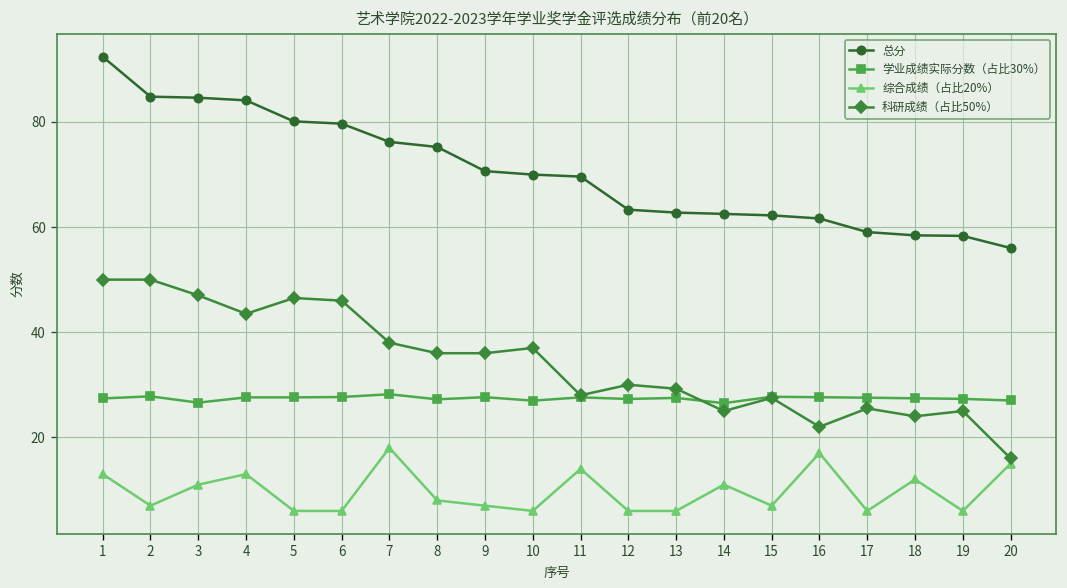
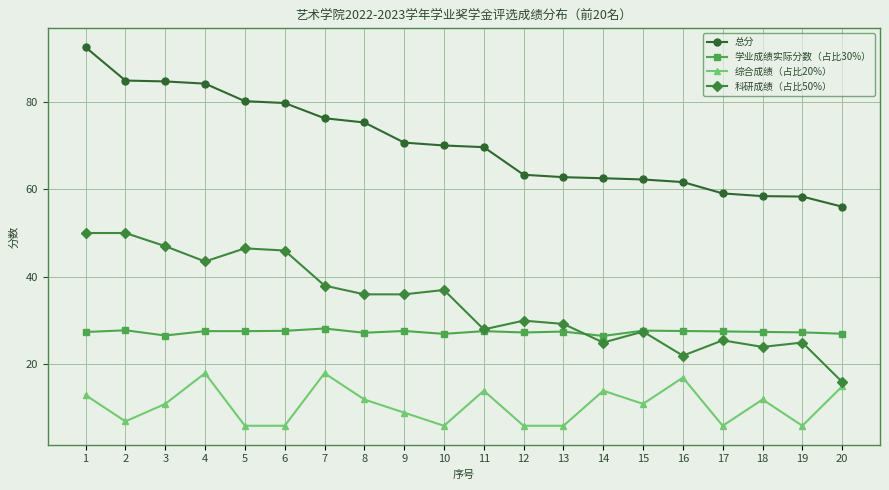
综合成绩（占比20%）, 4: 13 -> 18
综合成绩（占比20%）, 8: 8 -> 12
综合成绩（占比20%）, 9: 7 -> 9
综合成绩（占比20%）, 14: 11 -> 14
综合成绩（占比20%）, 15: 7 -> 11
